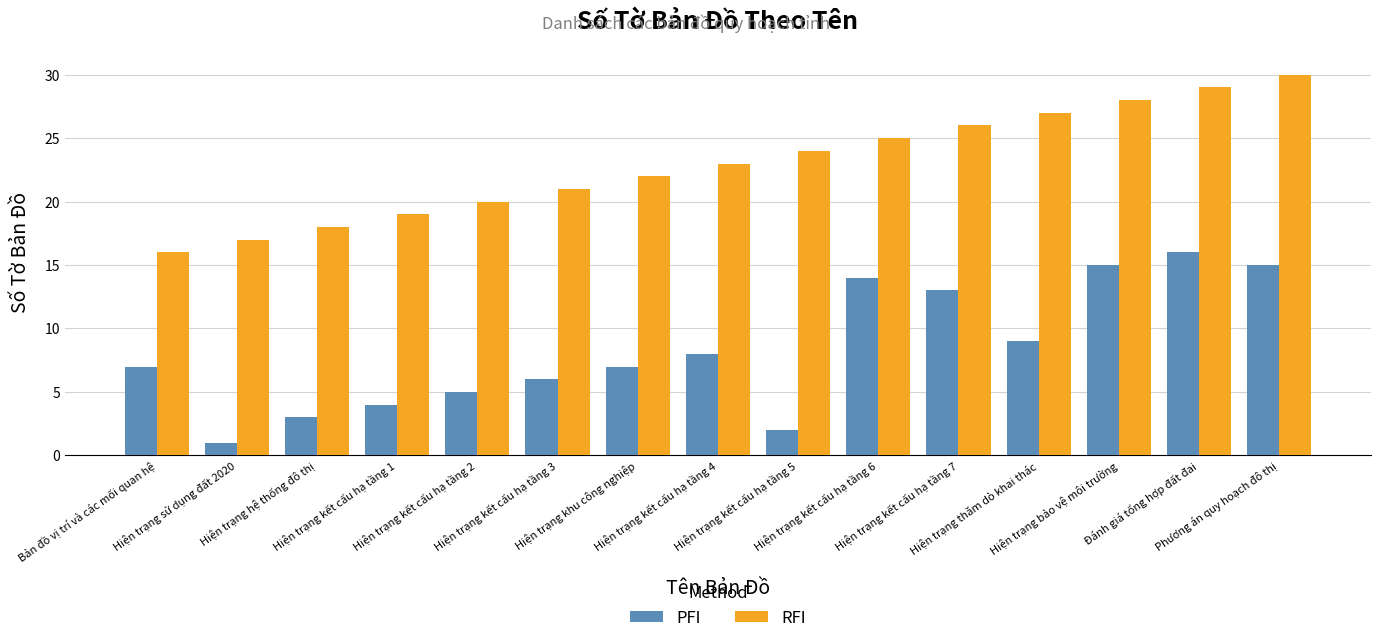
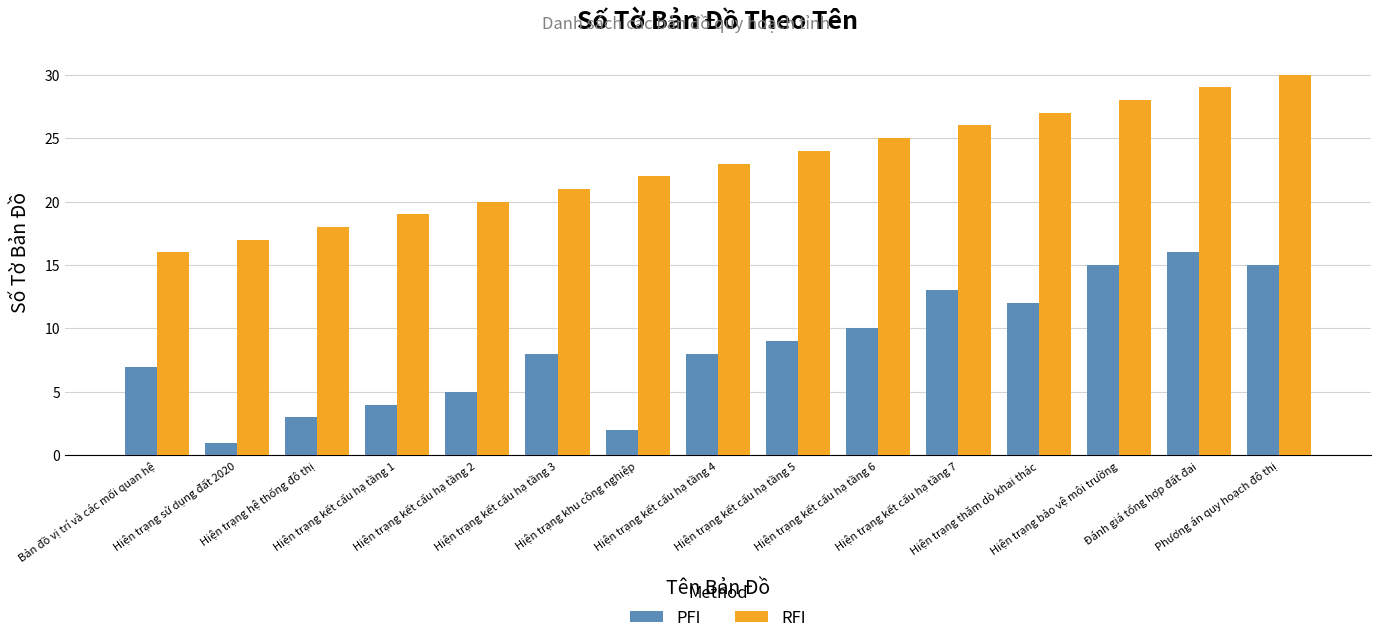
PFI, Hiện trạng kết cấu hạ tầng 3: 6 -> 8
PFI, Hiện trạng khu công nghiệp: 7 -> 2
PFI, Hiện trạng kết cấu hạ tầng 5: 2 -> 9
PFI, Hiện trạng kết cấu hạ tầng 6: 14 -> 10
PFI, Hiện trạng thăm dò khai thác: 9 -> 12
